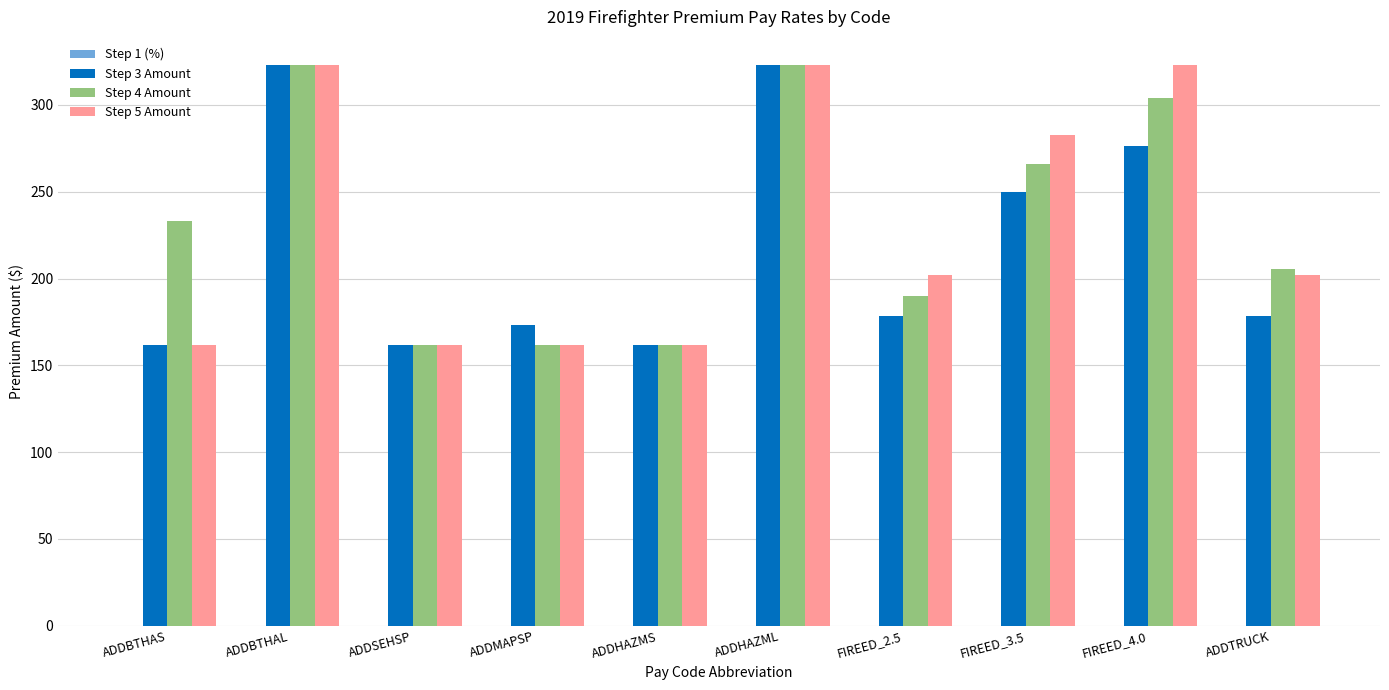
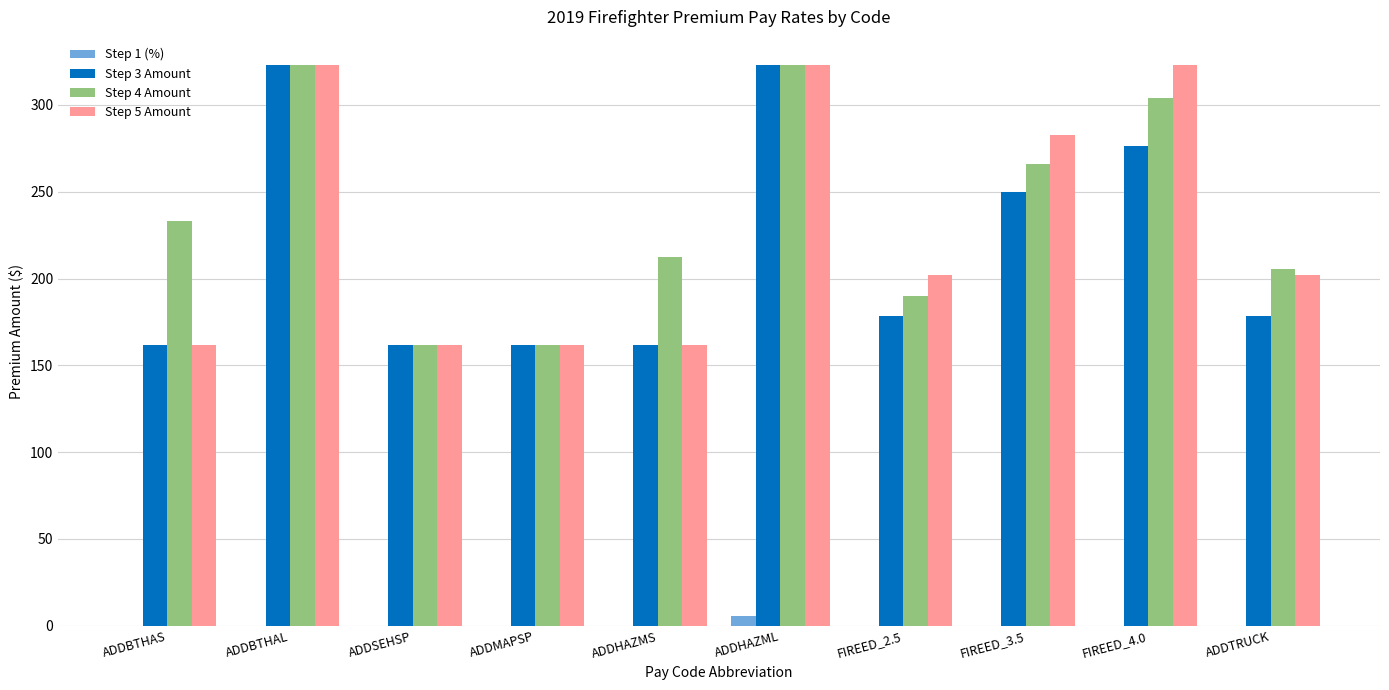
Step 3 Amount, ADDMAPSP: 173 -> 162
Step 4 Amount, ADDHAZMS: 162 -> 213
Step 1 (%), ADDHAZML: 0 -> 5
